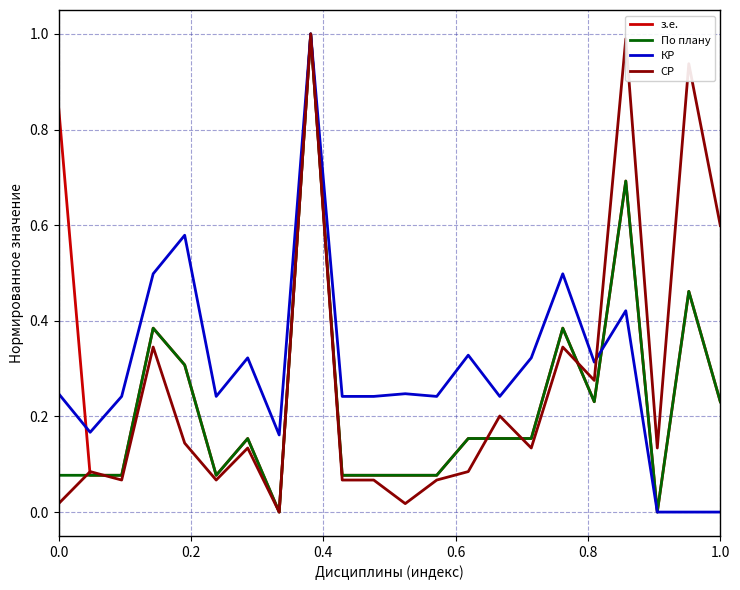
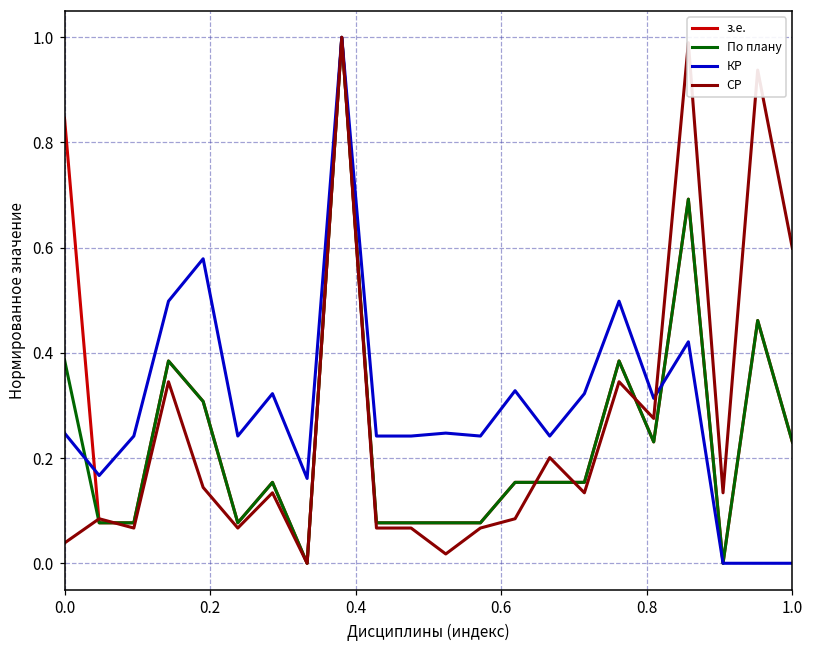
По плану, 0.0: 0.08 -> 0.39
СР, 0.0: 0.02 -> 0.04
